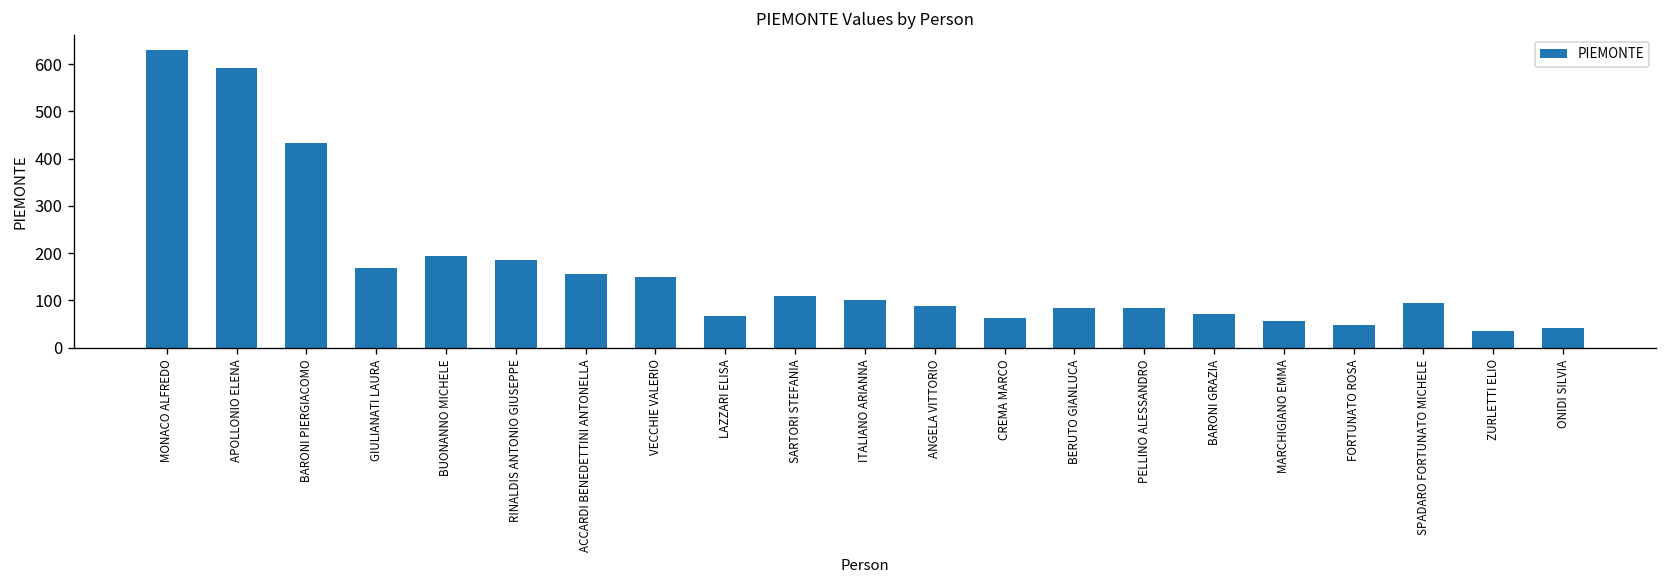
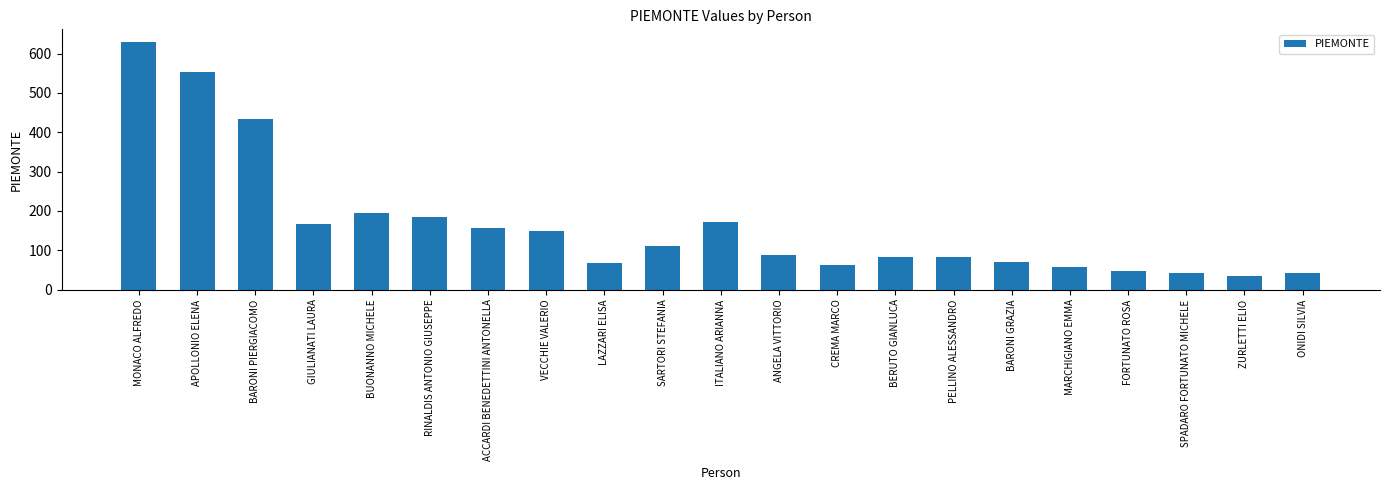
APOLLONIO ELENA: 590 -> 550
ITALIANO ARIANNA: 100 -> 170
SPADARO FORTUNATO MICHELE: 100 -> 40
